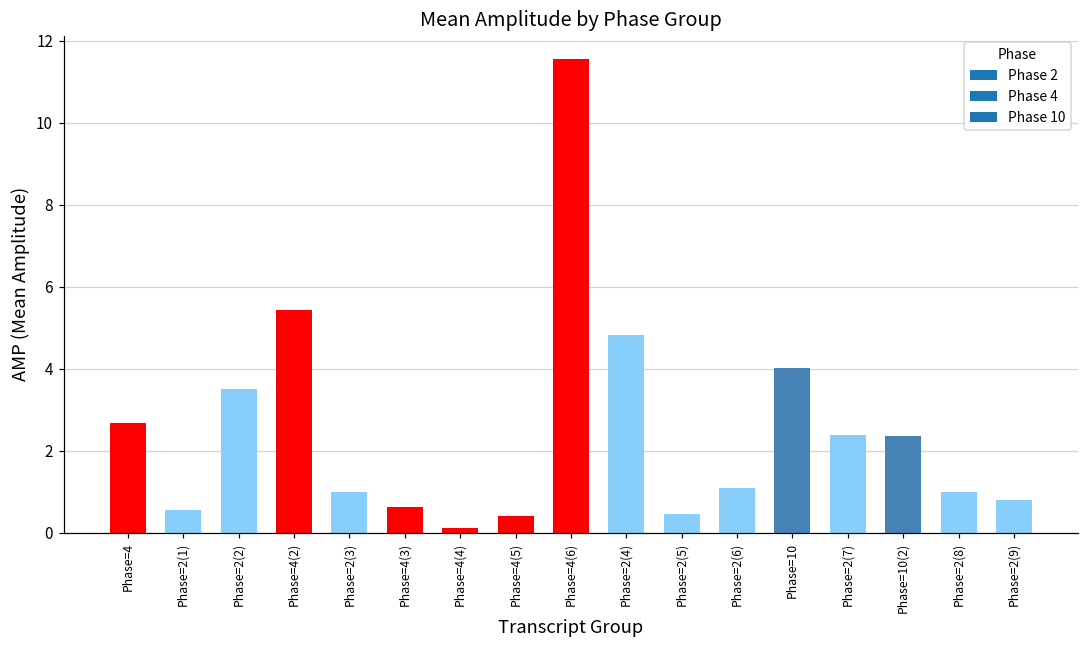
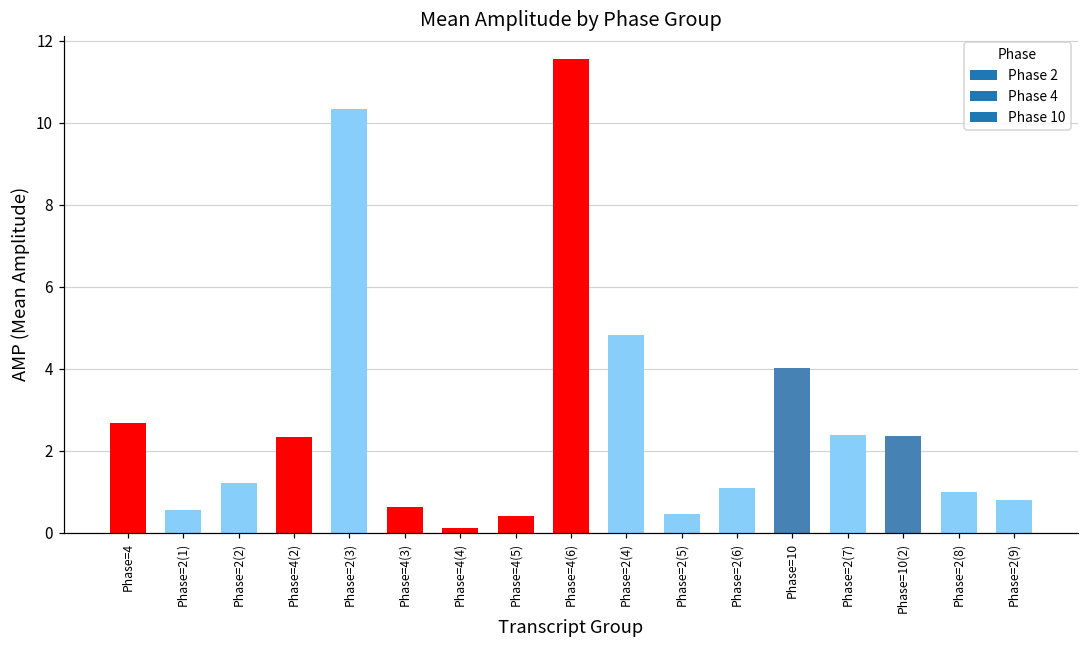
Phase=2(2): 3.5 -> 1.2
Phase=4(2): 5.4 -> 2.3
Phase=2(3): 1.0 -> 10.3
